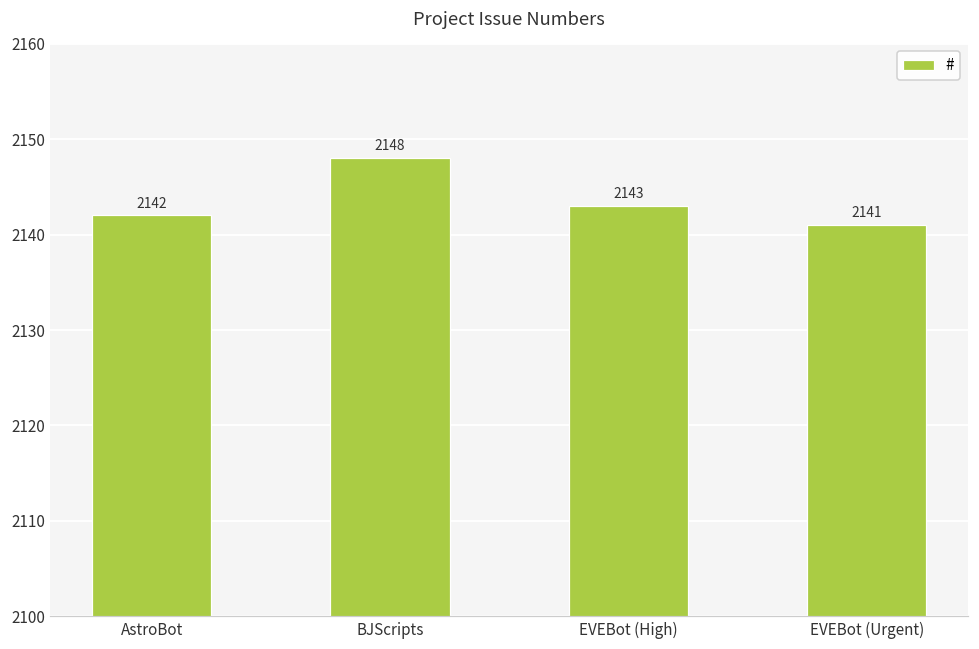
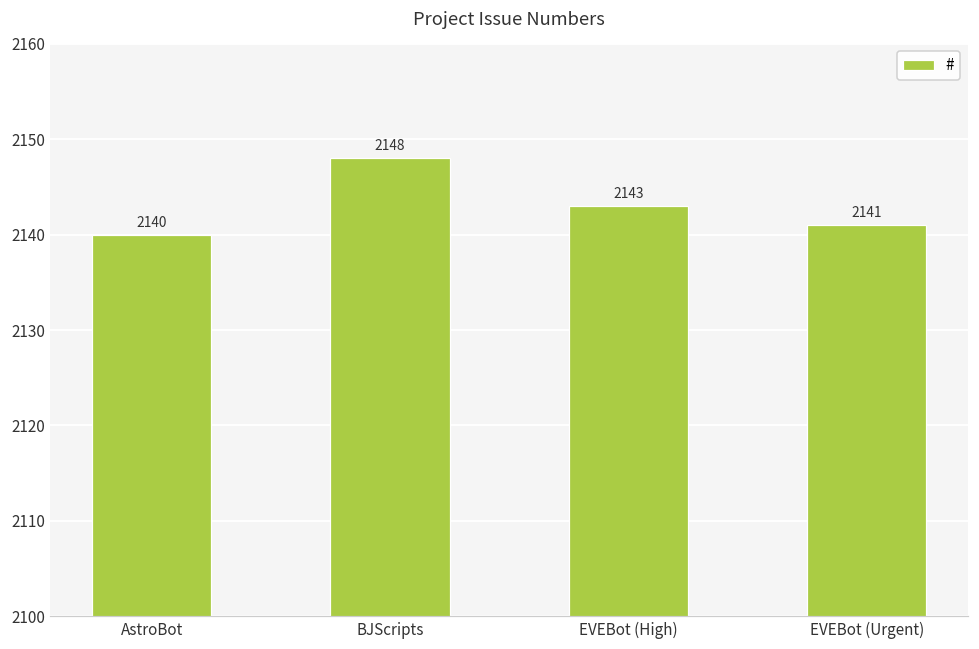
AstroBot: 2142 -> 2140
